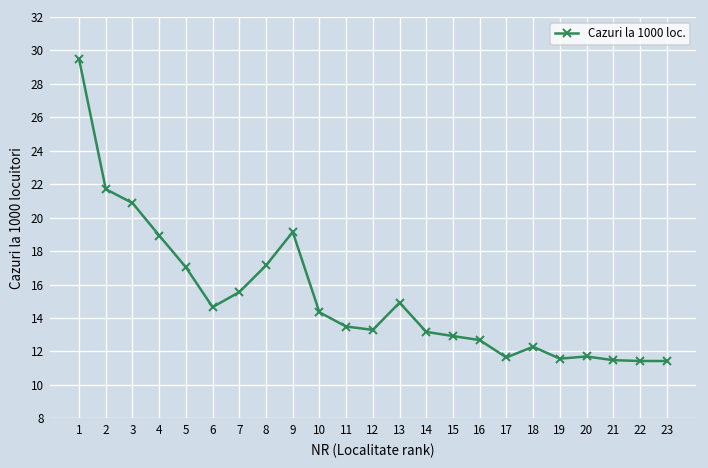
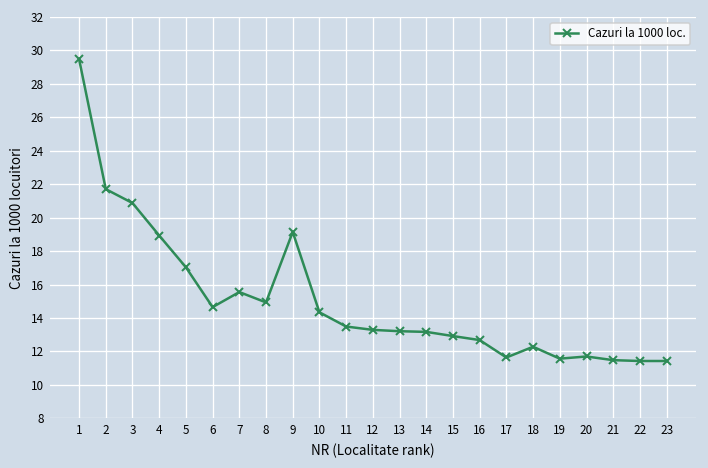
8: 17.1 -> 14.9
13: 14.9 -> 13.2
